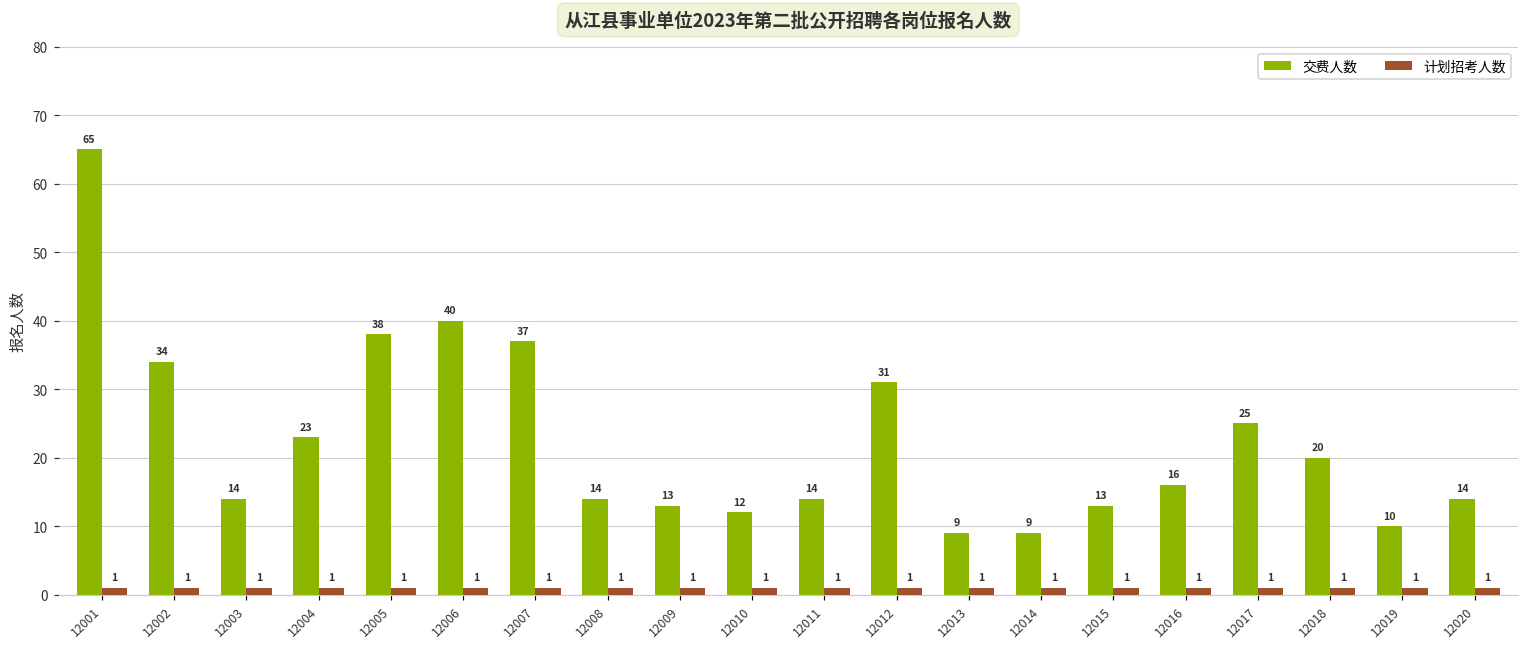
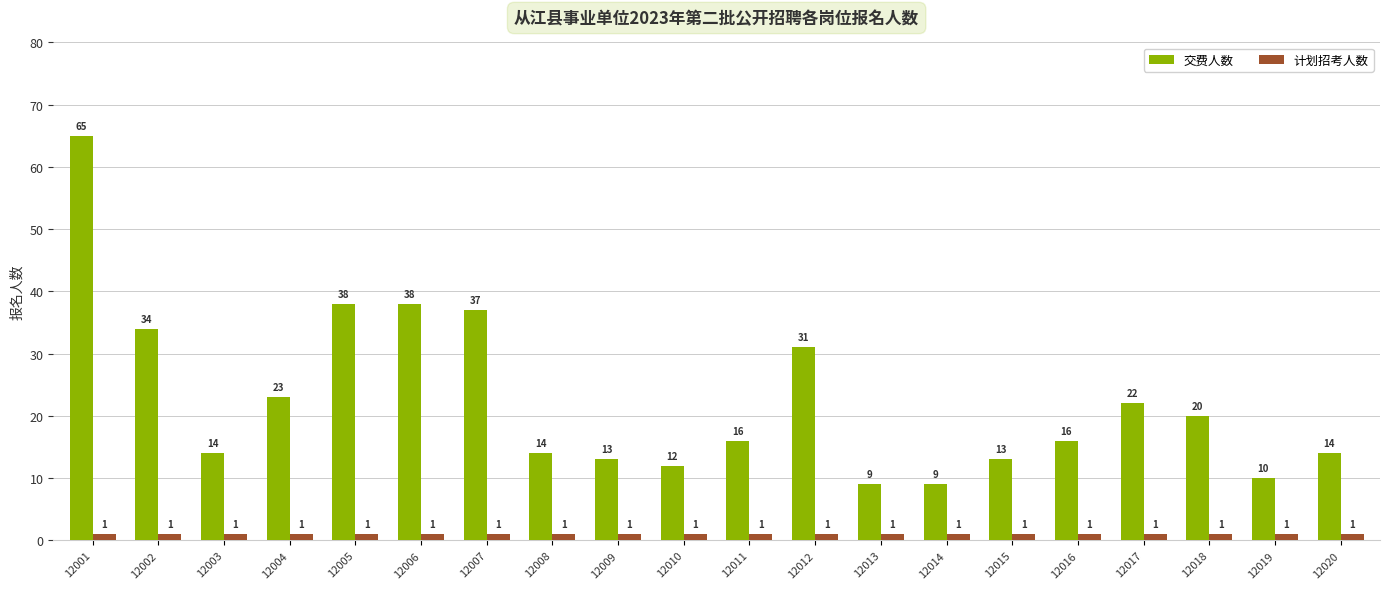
交费人数, 12006: 40 -> 38
交费人数, 12011: 14 -> 16
交费人数, 12017: 25 -> 22
